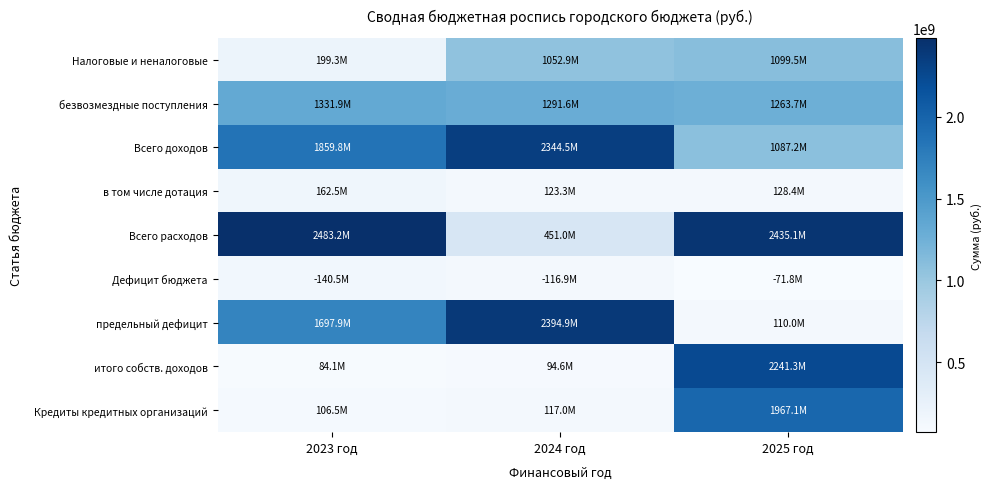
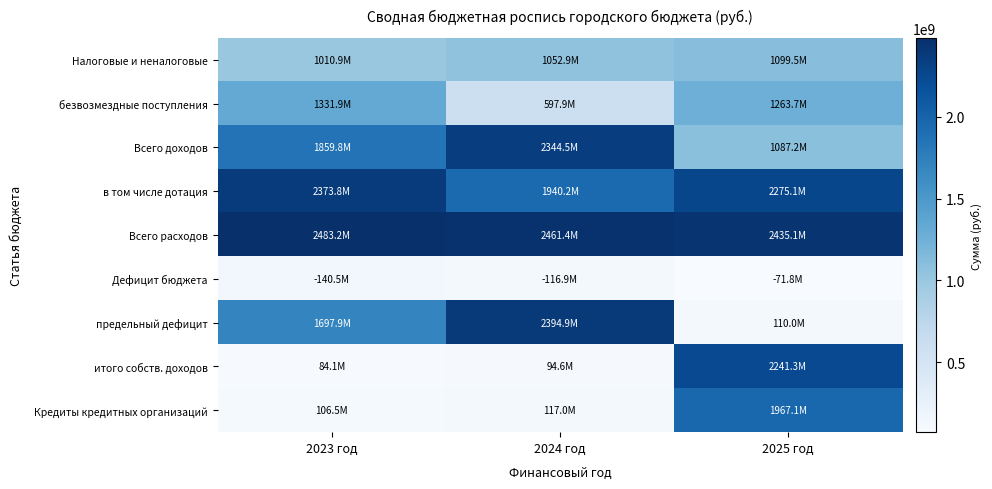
Налоговые и неналоговые, 2023 год: 199.3M -> 1010.9M
безвозмездные поступления, 2024 год: 1291.6M -> 597.9M
в том числе дотация, 2023 год: 162.5M -> 2373.8M
в том числе дотация, 2024 год: 123.3M -> 1940.2M
в том числе дотация, 2025 год: 128.4M -> 2275.1M
Всего расходов, 2024 год: 451.0M -> 2461.4M
